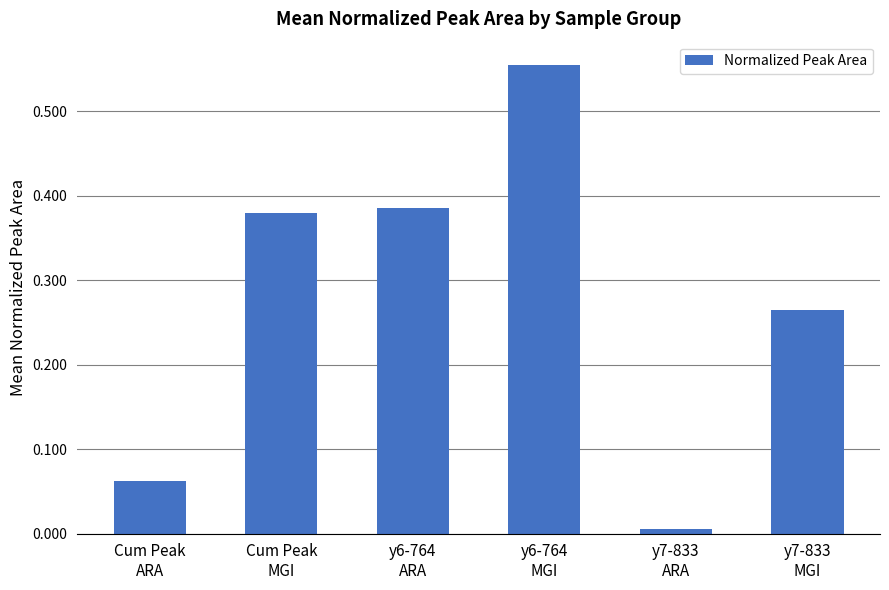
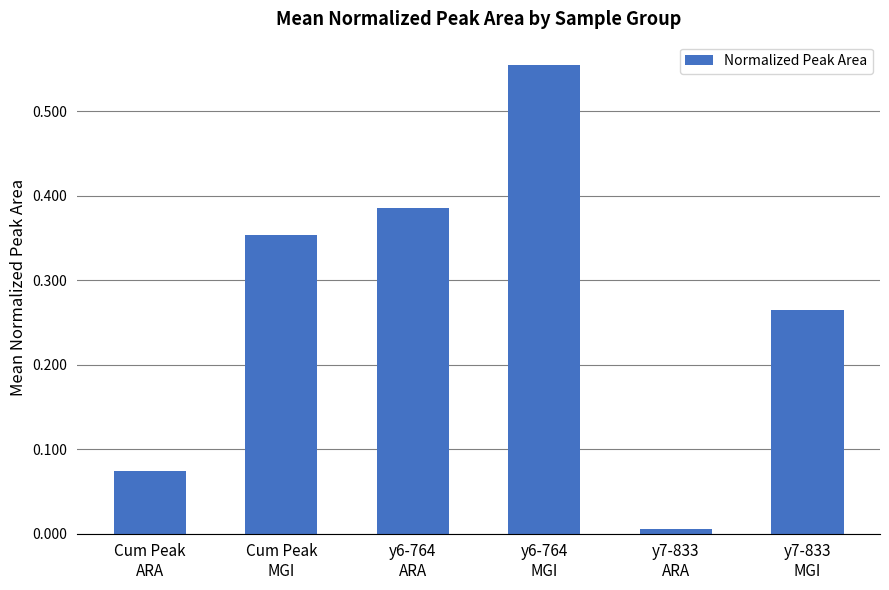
Cum Peak ARA: 0.06 -> 0.07
Cum Peak MGI: 0.38 -> 0.35
